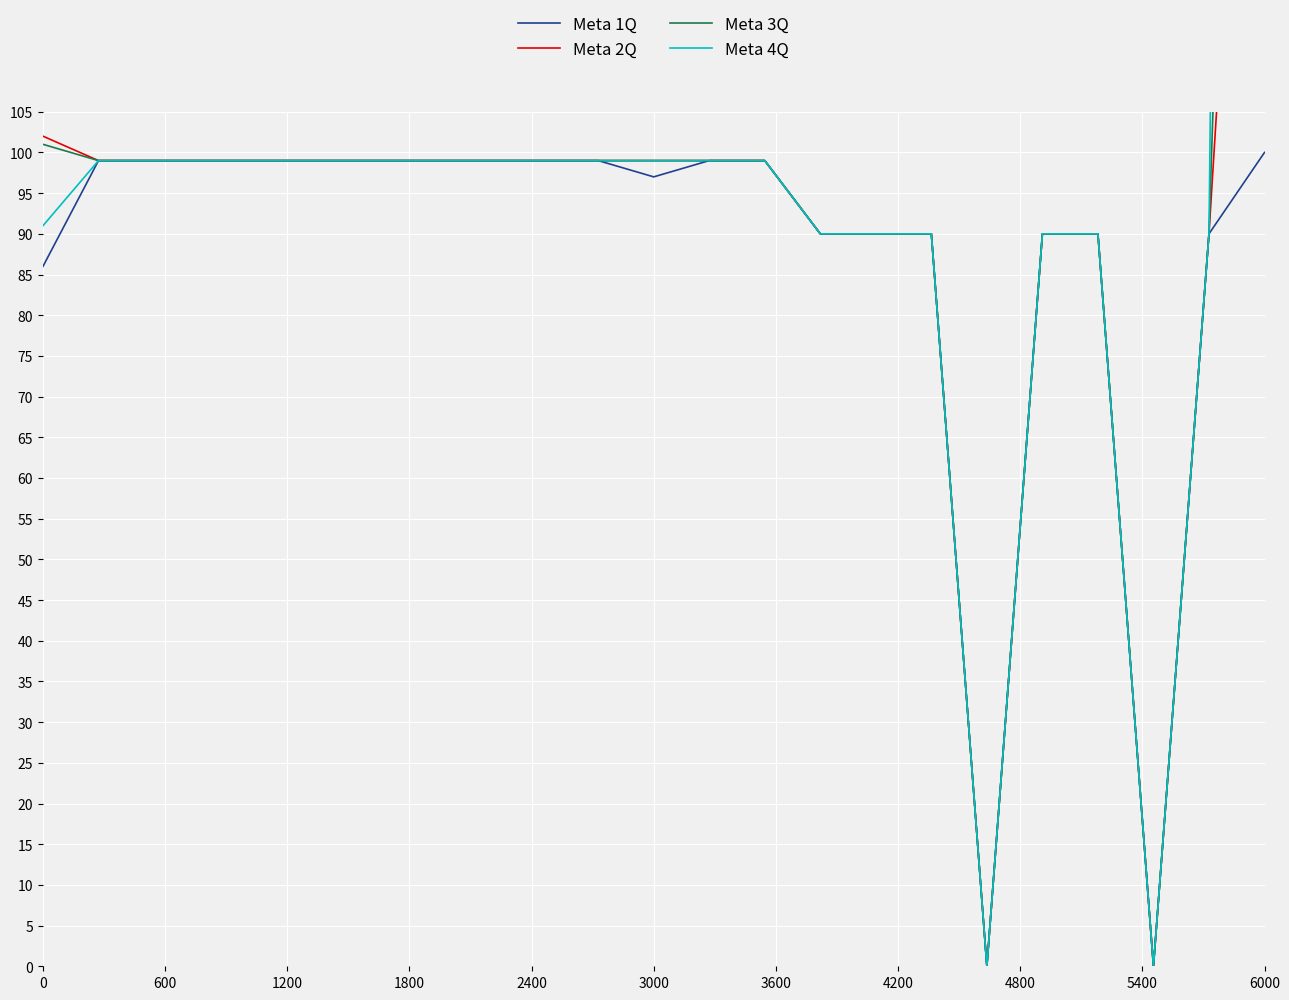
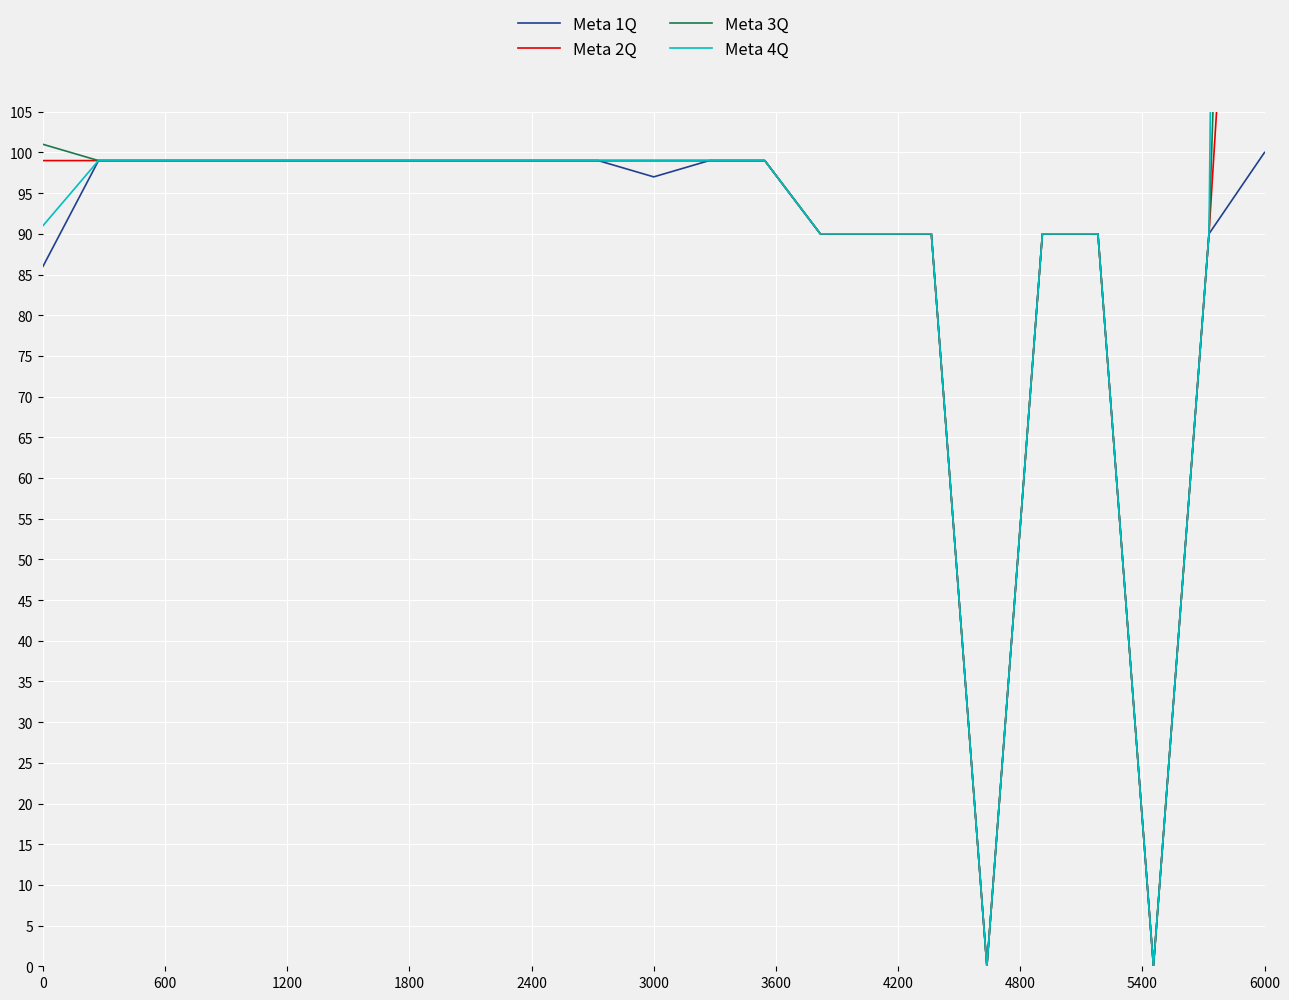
Meta 2Q, 0: 102 -> 99
